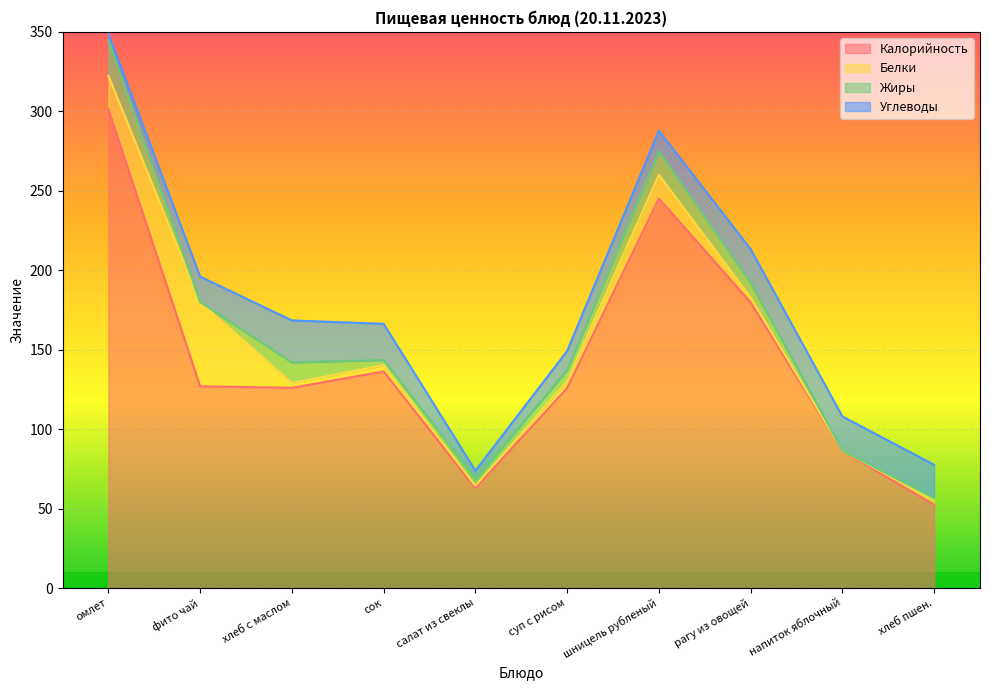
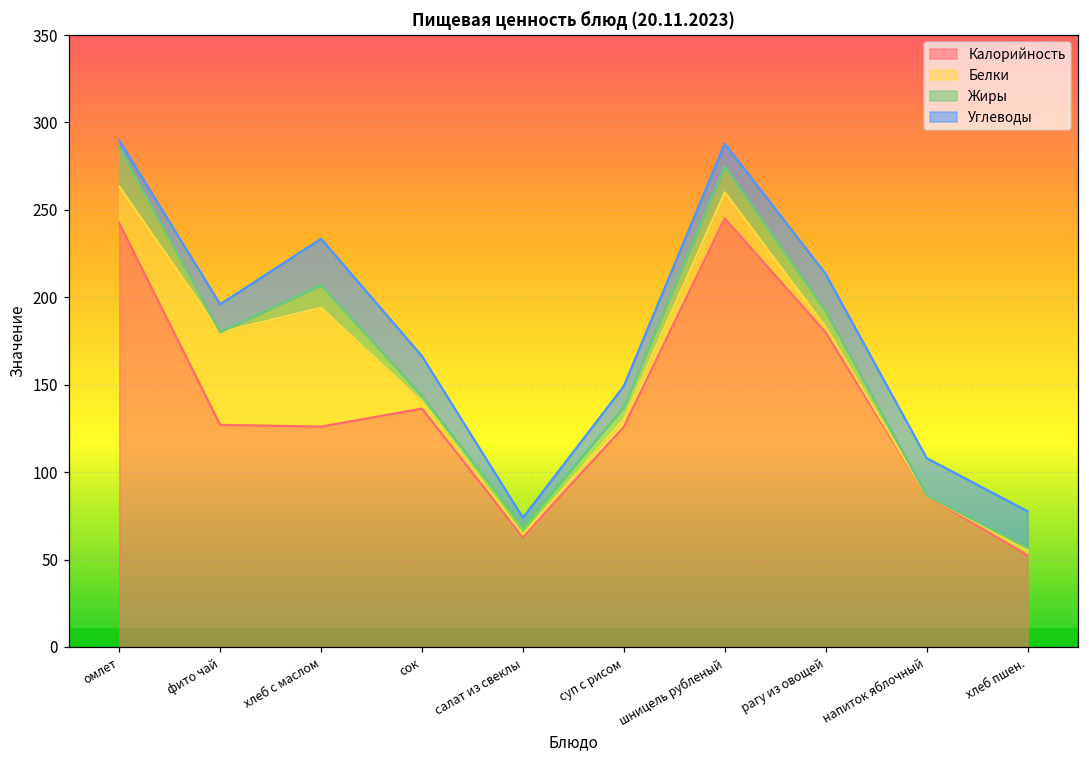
Калорийность, омлет: 301 -> 242
Белки, хлеб с маслом: 3 -> 68
